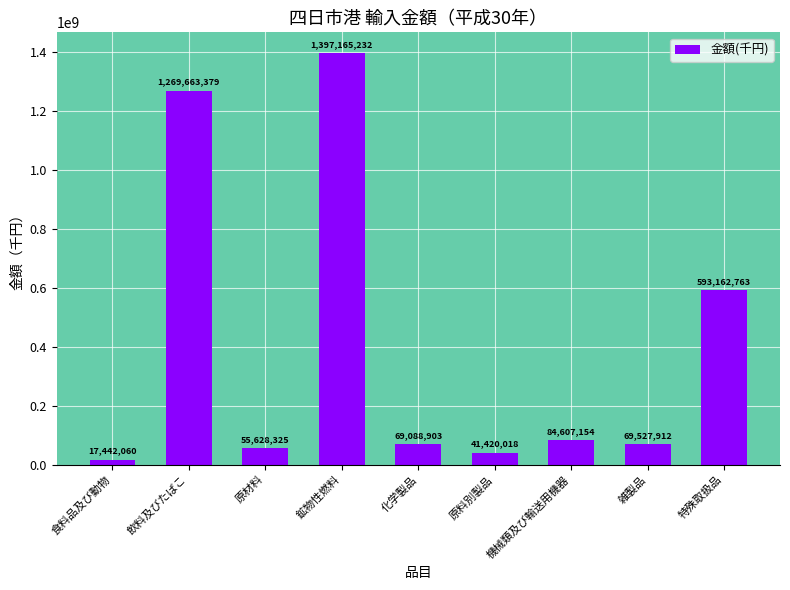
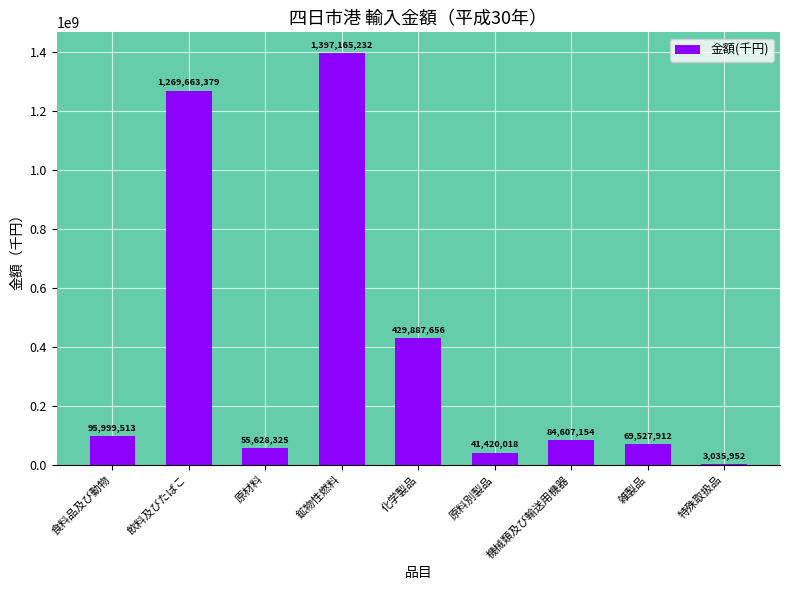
食料品及び動物: 17,442,060 -> 95,999,513
化学製品: 69,088,903 -> 429,887,656
特殊取扱品: 593,162,763 -> 3,035,952
